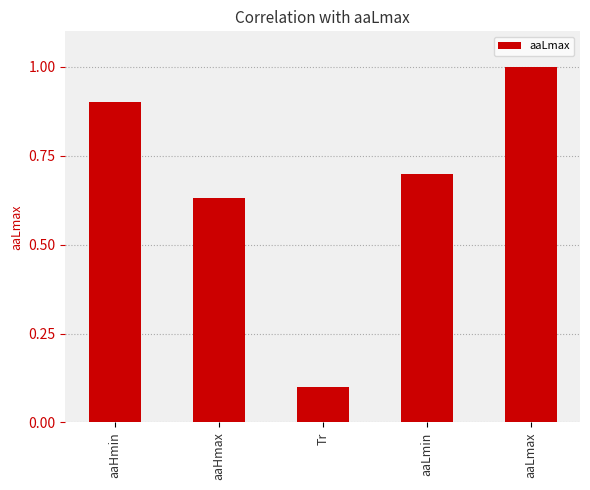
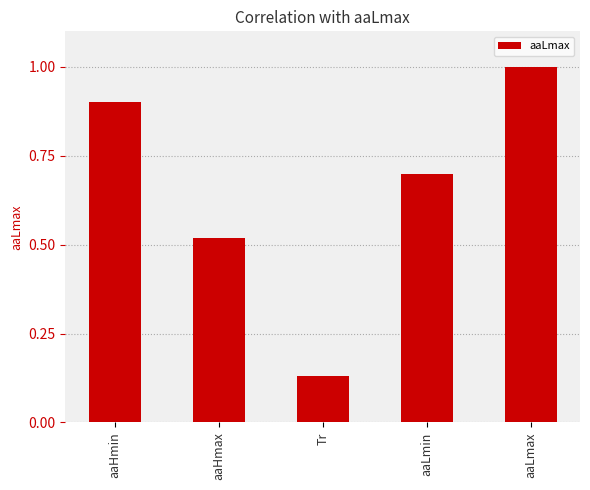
aaHmax: 0.63 -> 0.52
Tr: 0.10 -> 0.13
